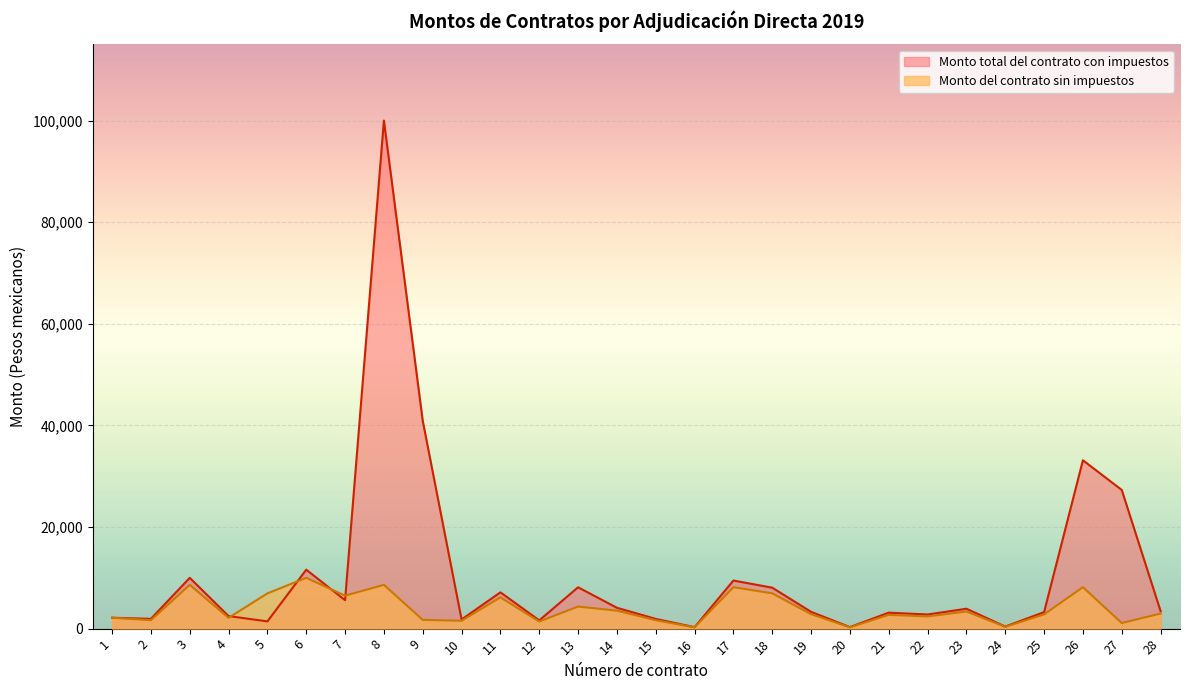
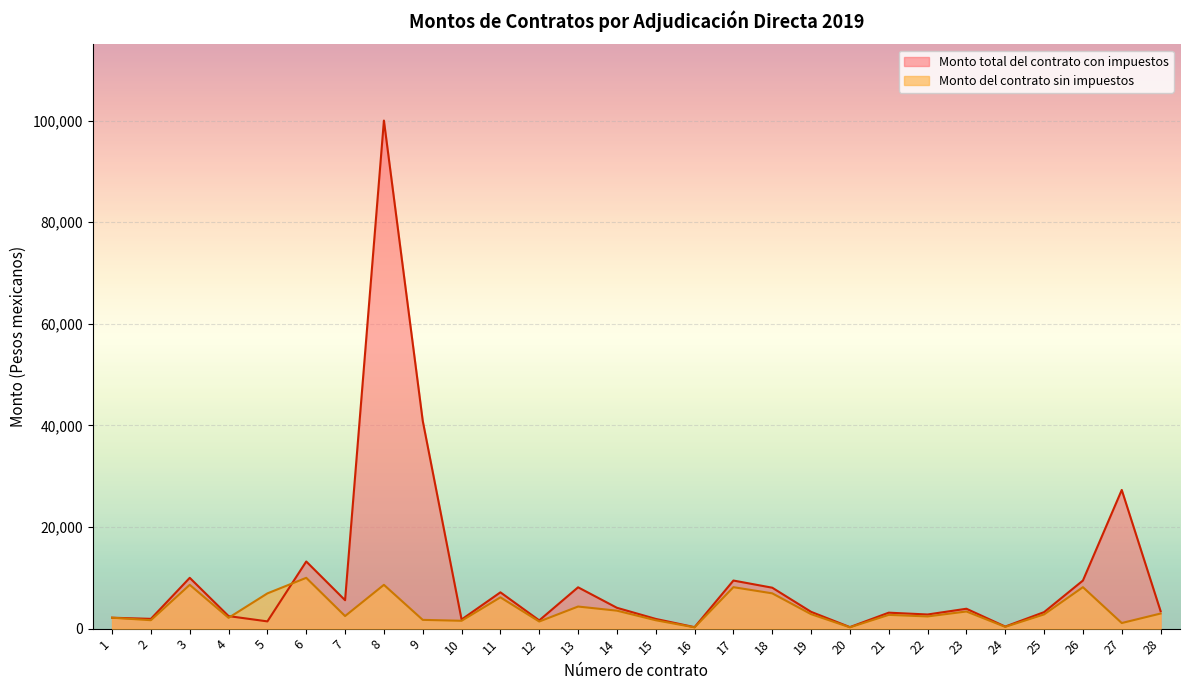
Monto total del contrato con impuestos, 6: 12,000 -> 13,000
Monto del contrato sin impuestos, 7: 6,000 -> 2,000
Monto total del contrato con impuestos, 26: 33,000 -> 9,000
